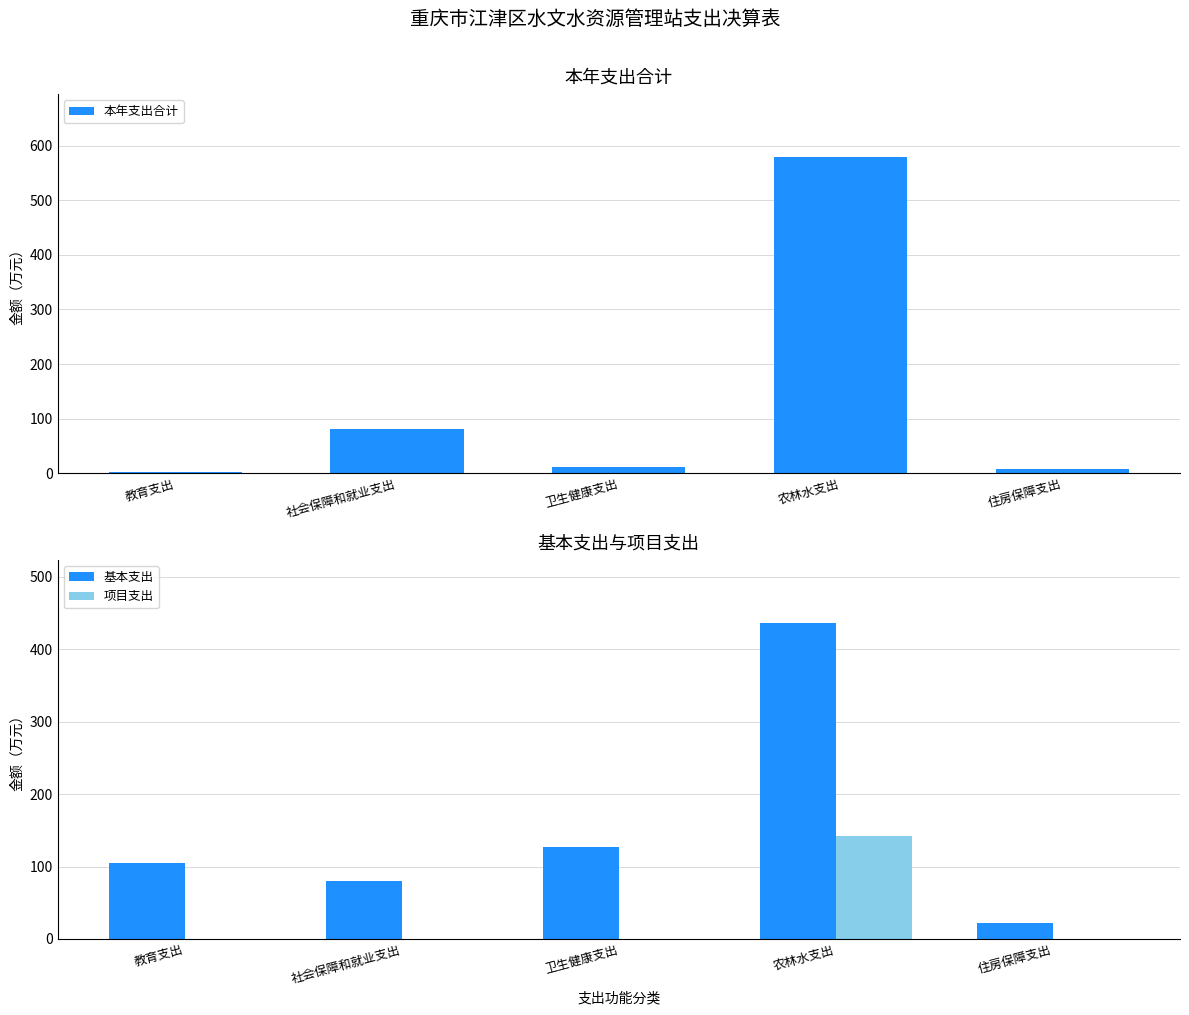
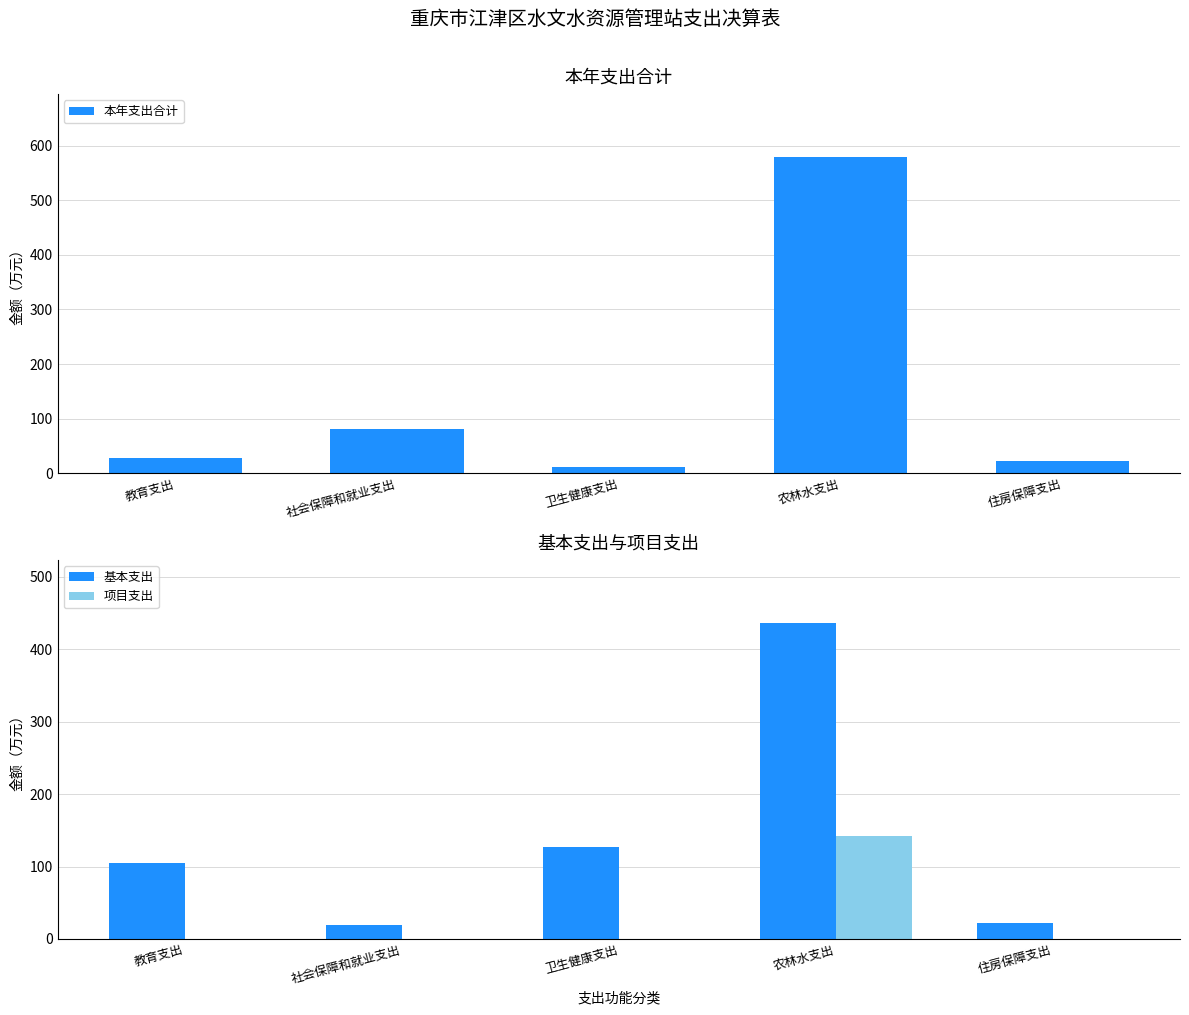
本年支出合计, 教育支出: 0 -> 30
本年支出合计, 住房保障支出: 10 -> 20
基本支出与项目支出, 基本支出, 社会保障和就业支出: 80 -> 20
